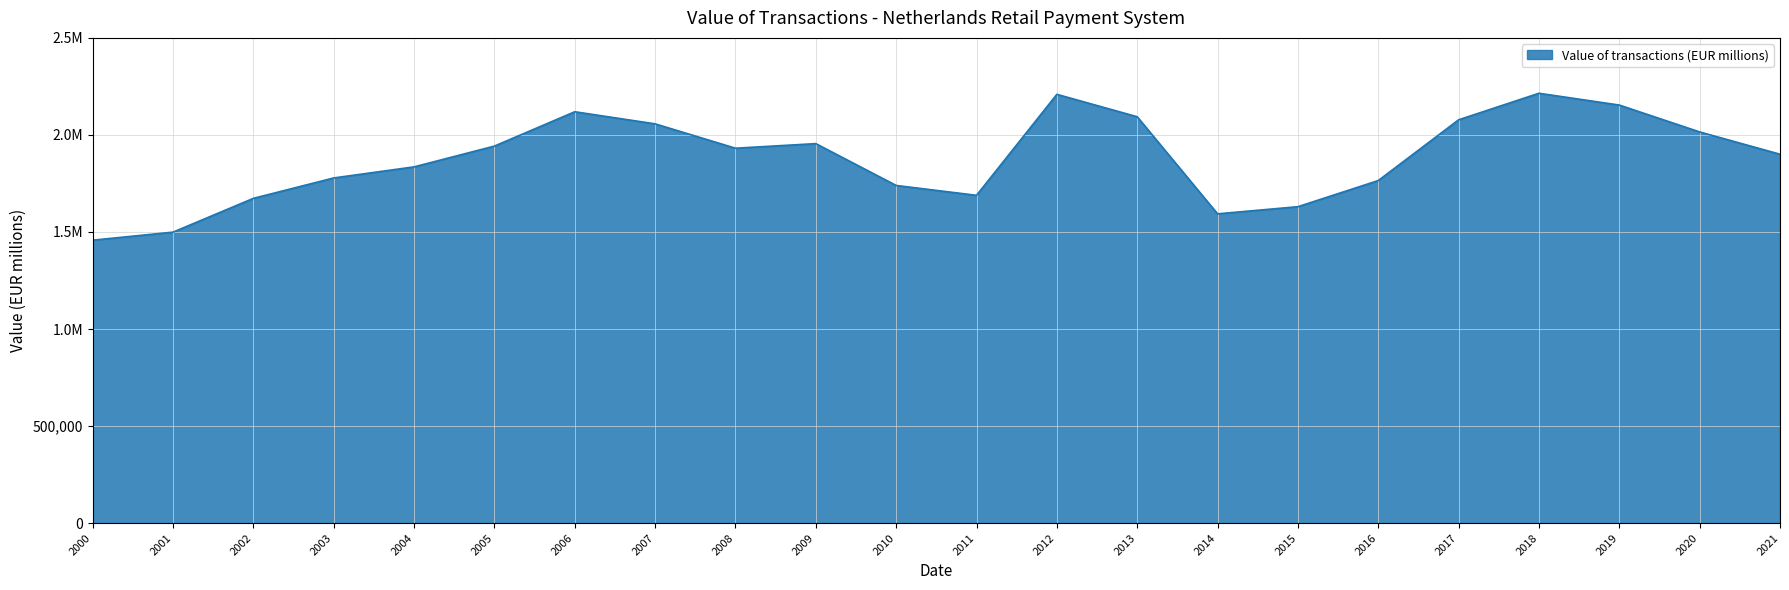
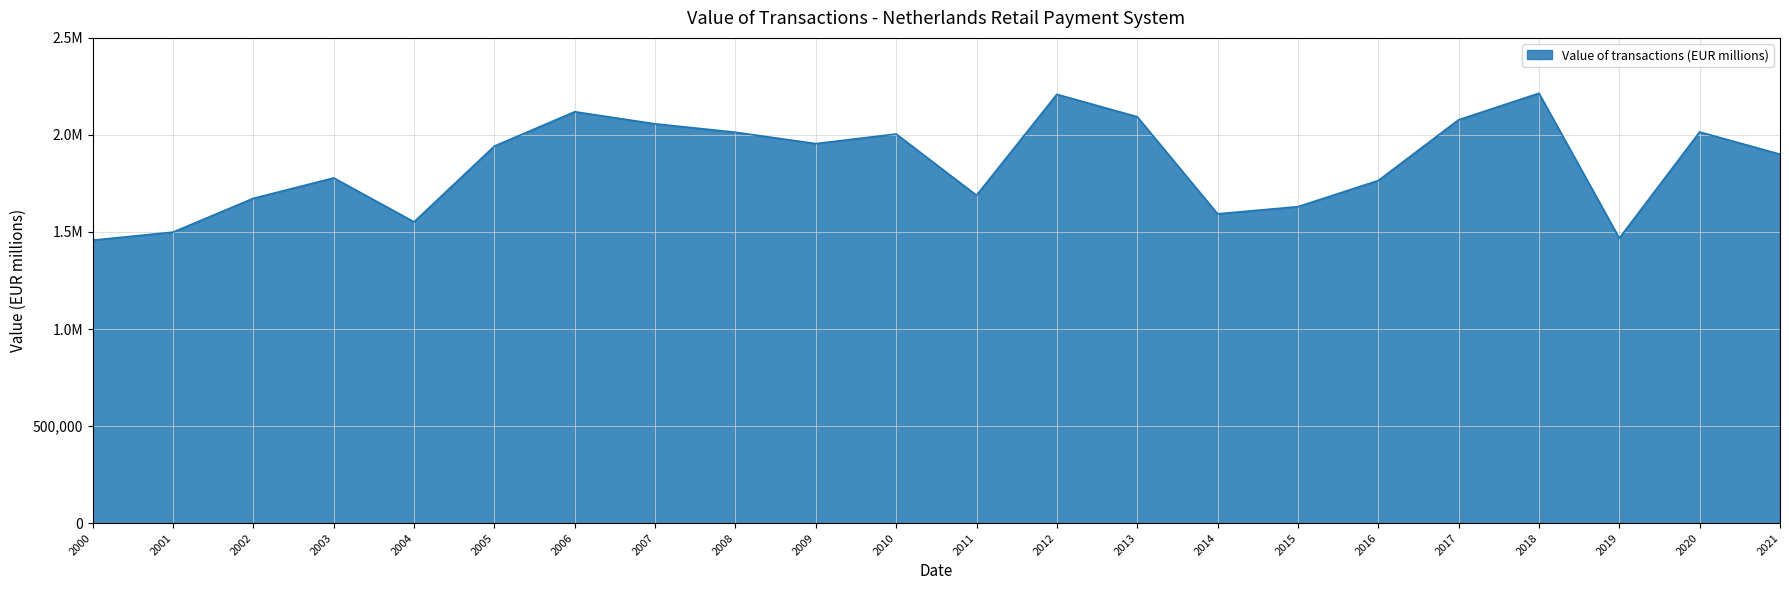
2004: 1,840,000 -> 1,550,000
2008: 1,930,000 -> 2,010,000
2010: 1,740,000 -> 2,000,000
2019: 2,150,000 -> 1,470,000
